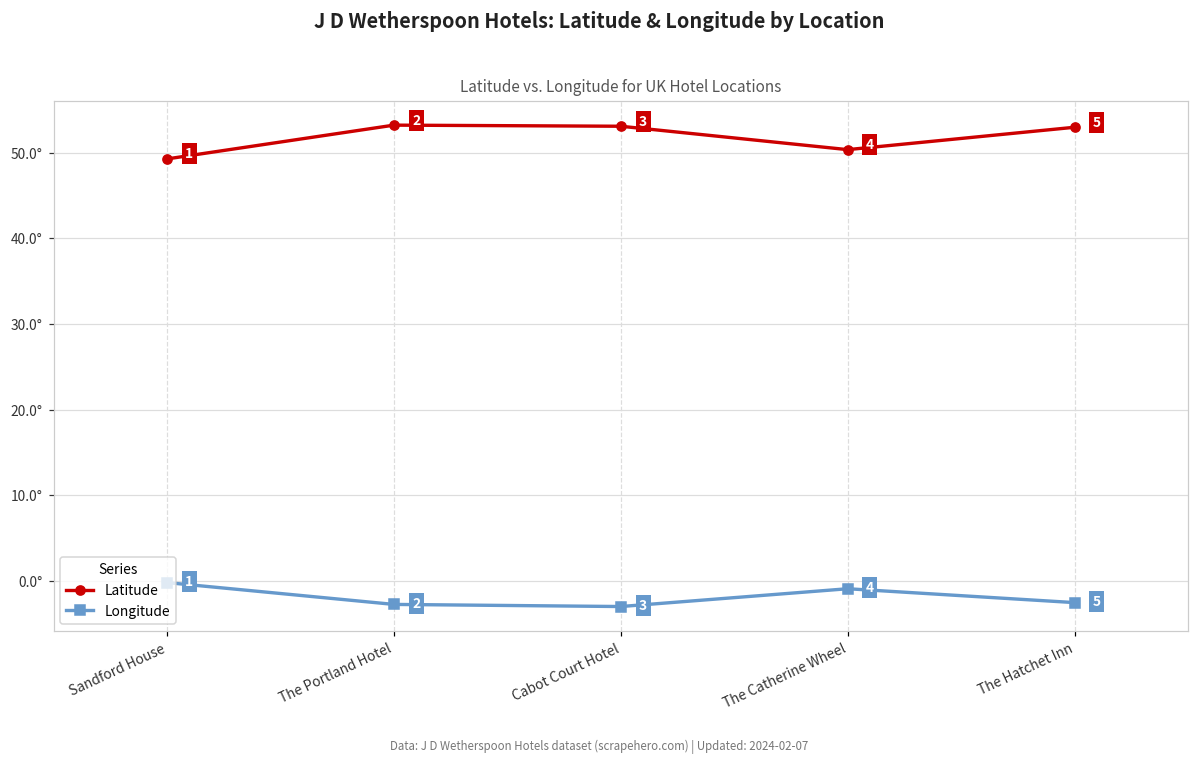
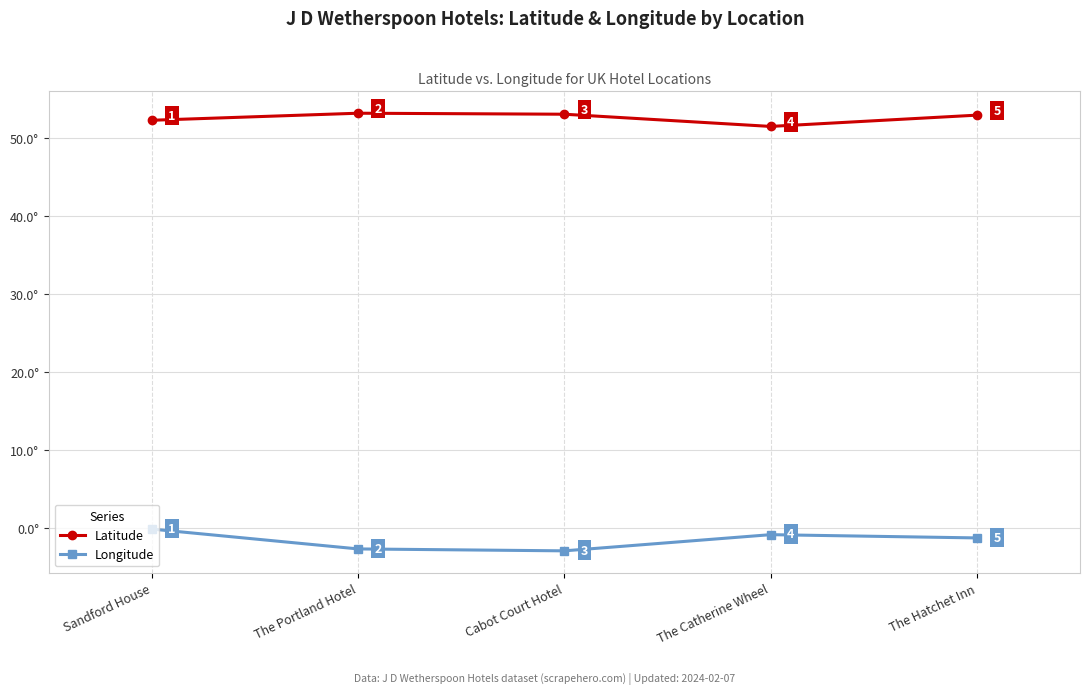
Latitude, Sandford House: 49° -> 52°
Latitude, The Catherine Wheel: 50° -> 52°
Longitude, The Hatchet Inn: -3° -> -1°
